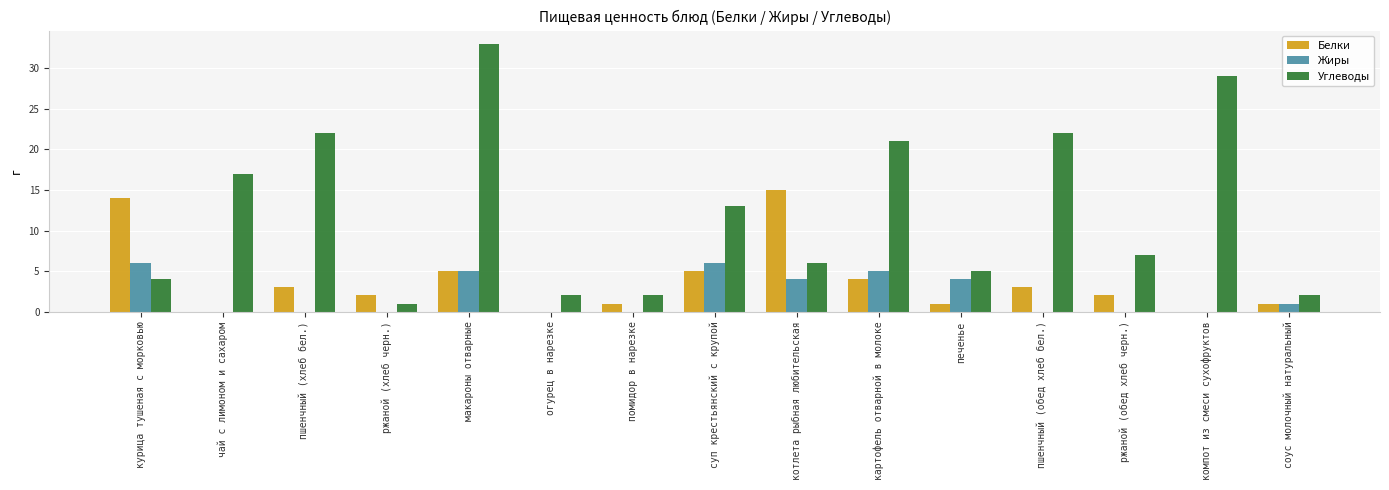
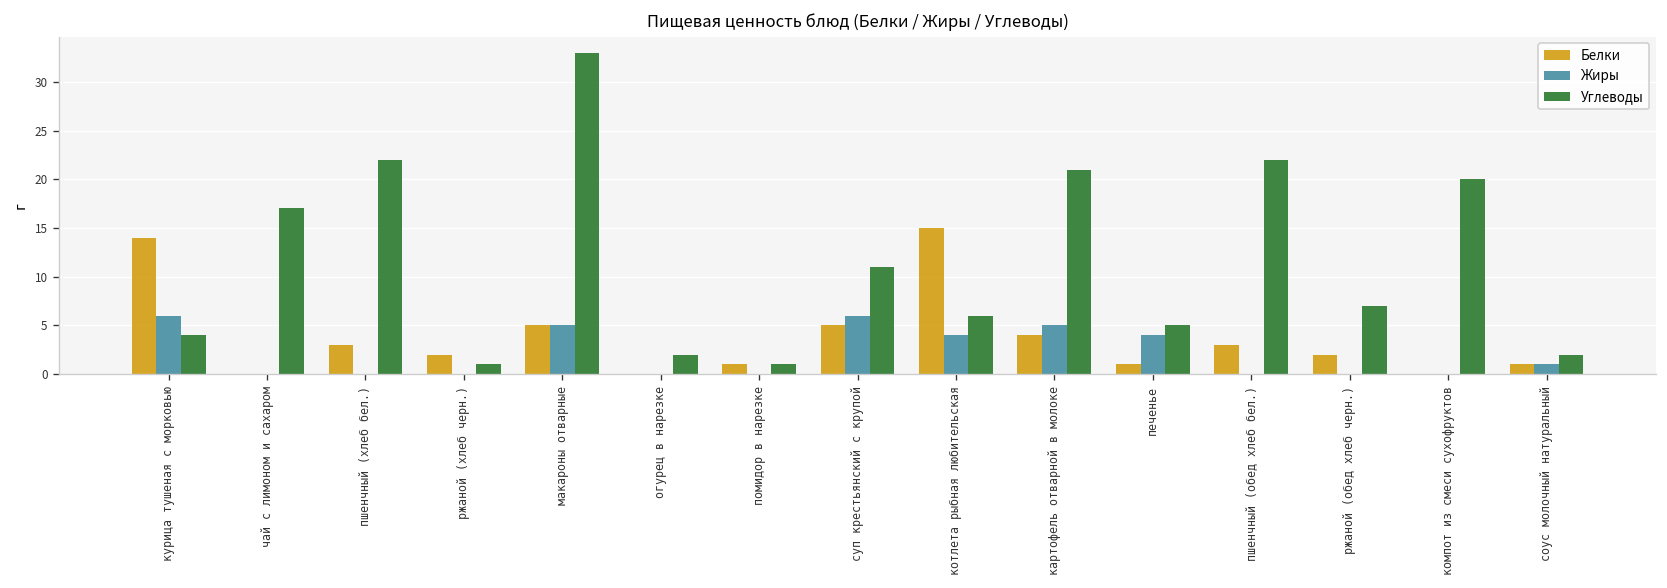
Углеводы, помидор в нарезке: 2 -> 1
Углеводы, суп крестьянский с крупой: 13 -> 11
Углеводы, компот из смеси сухофруктов: 29 -> 20
